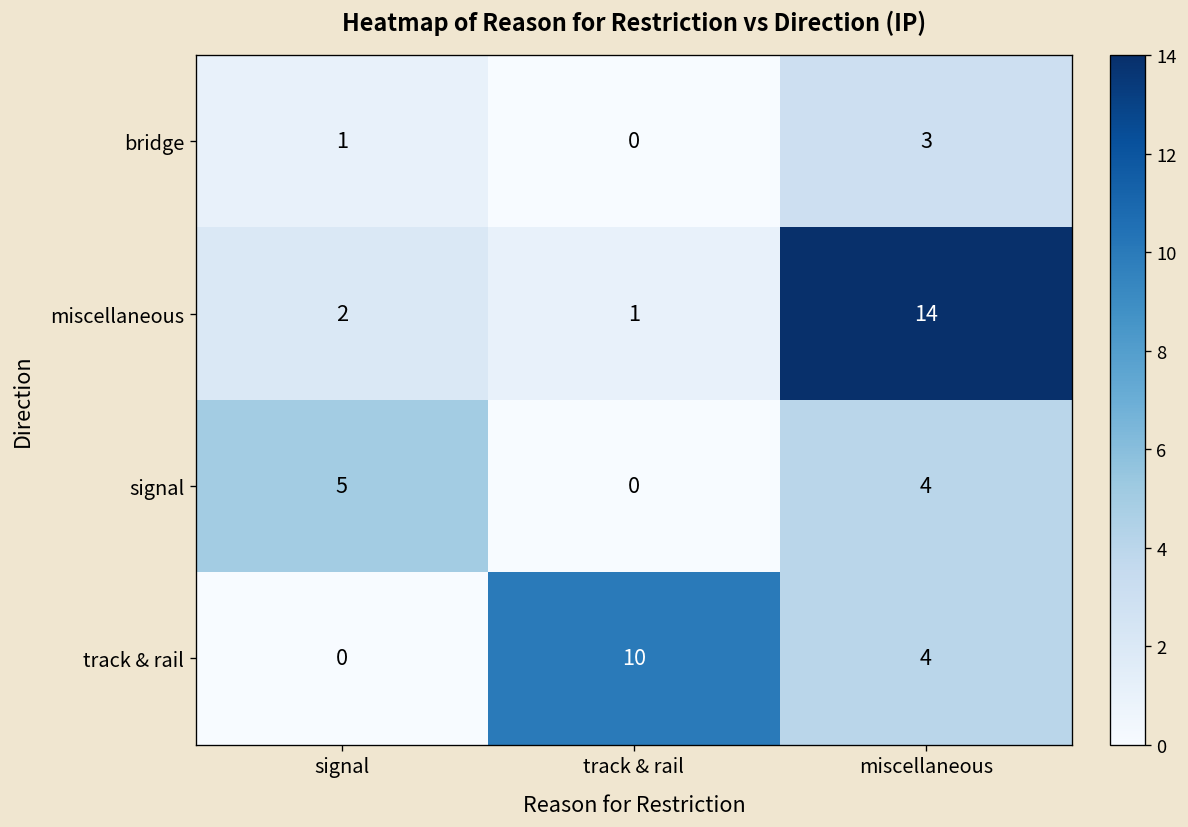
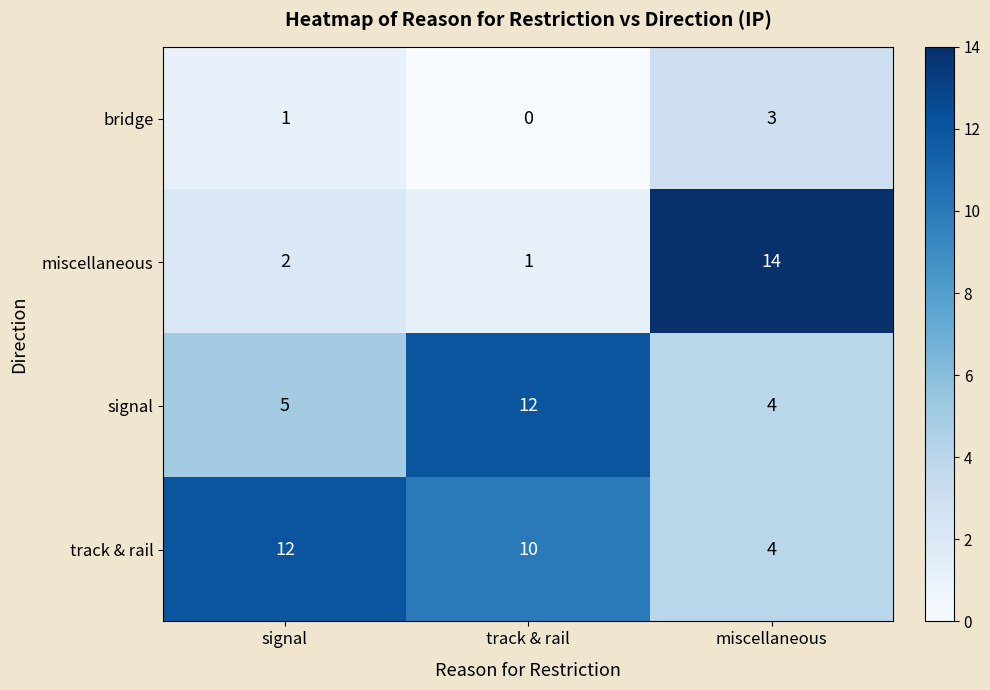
signal, track & rail: 0 -> 12
track & rail, signal: 0 -> 12
